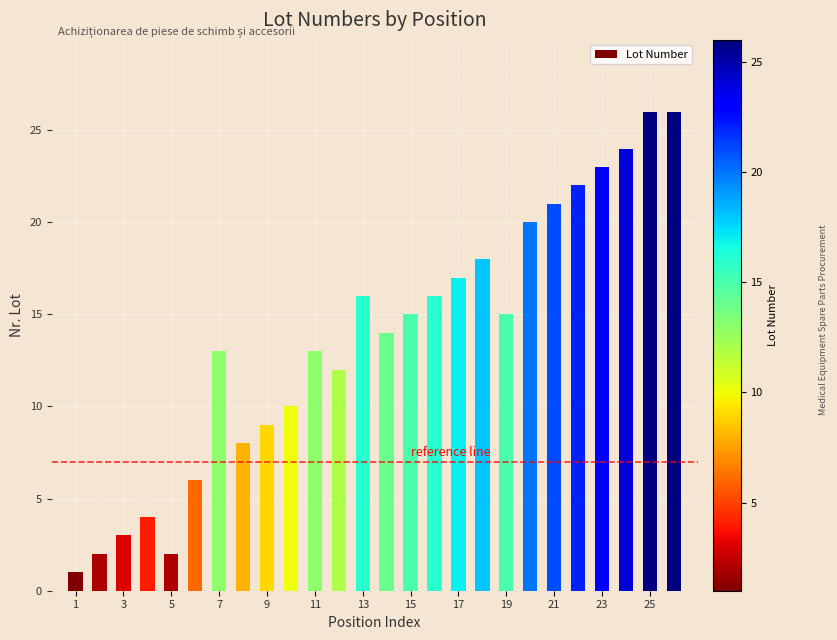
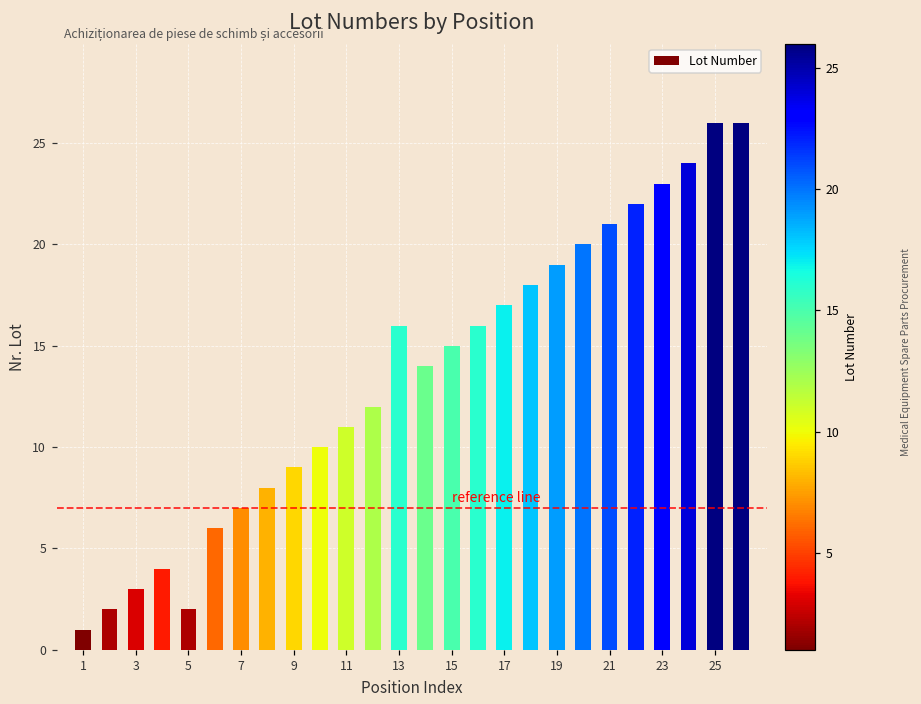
7: 13 -> 7
11: 13 -> 11
19: 15 -> 19
